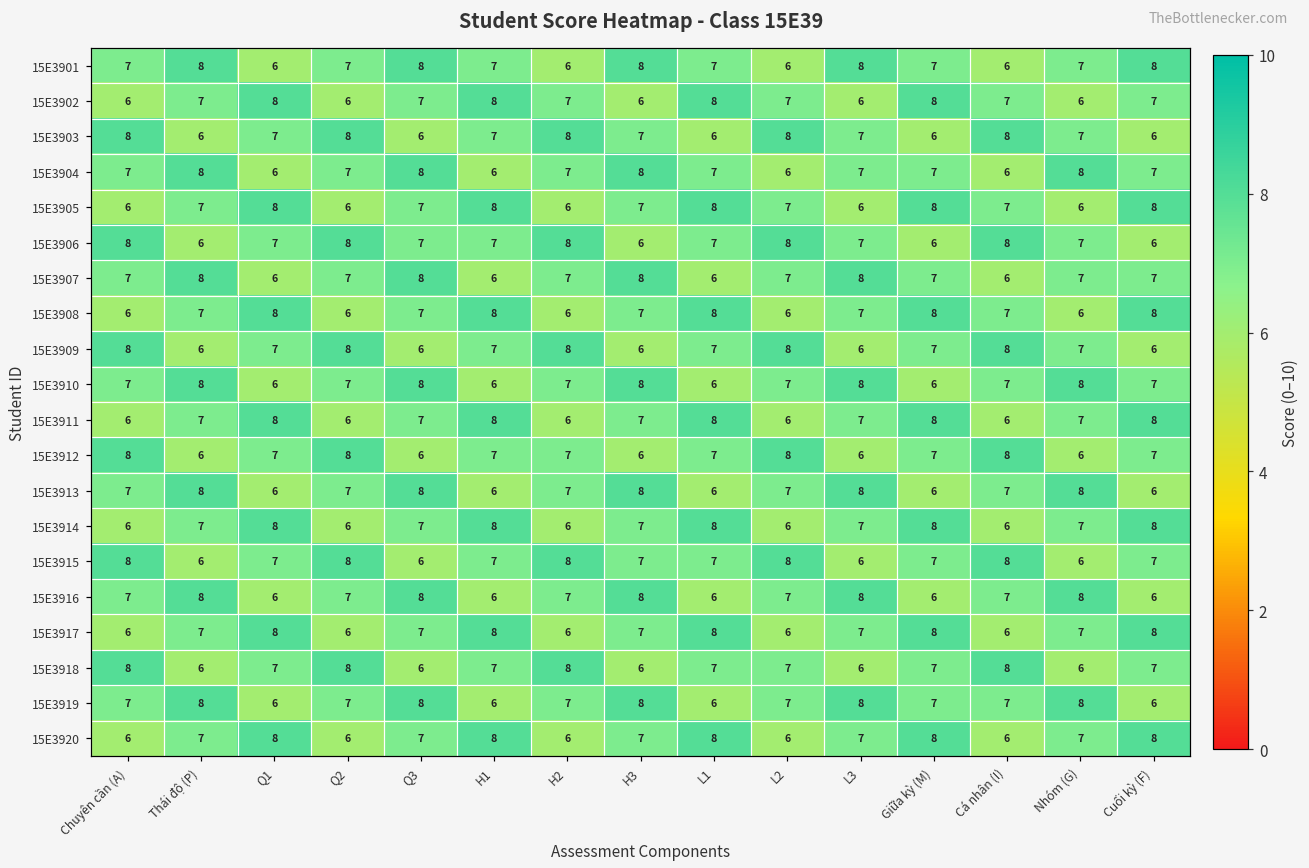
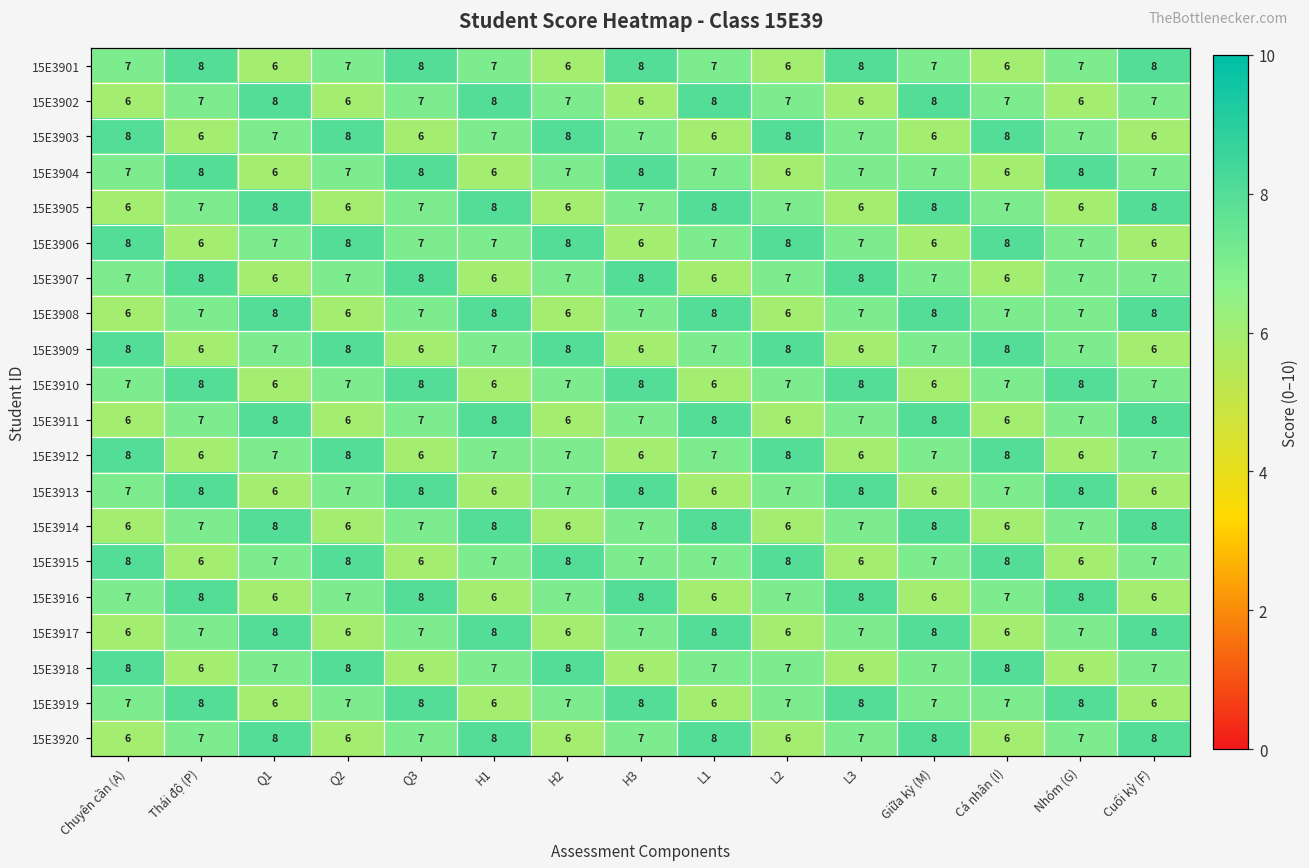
15E3908, Nhóm (G): 6 -> 7
